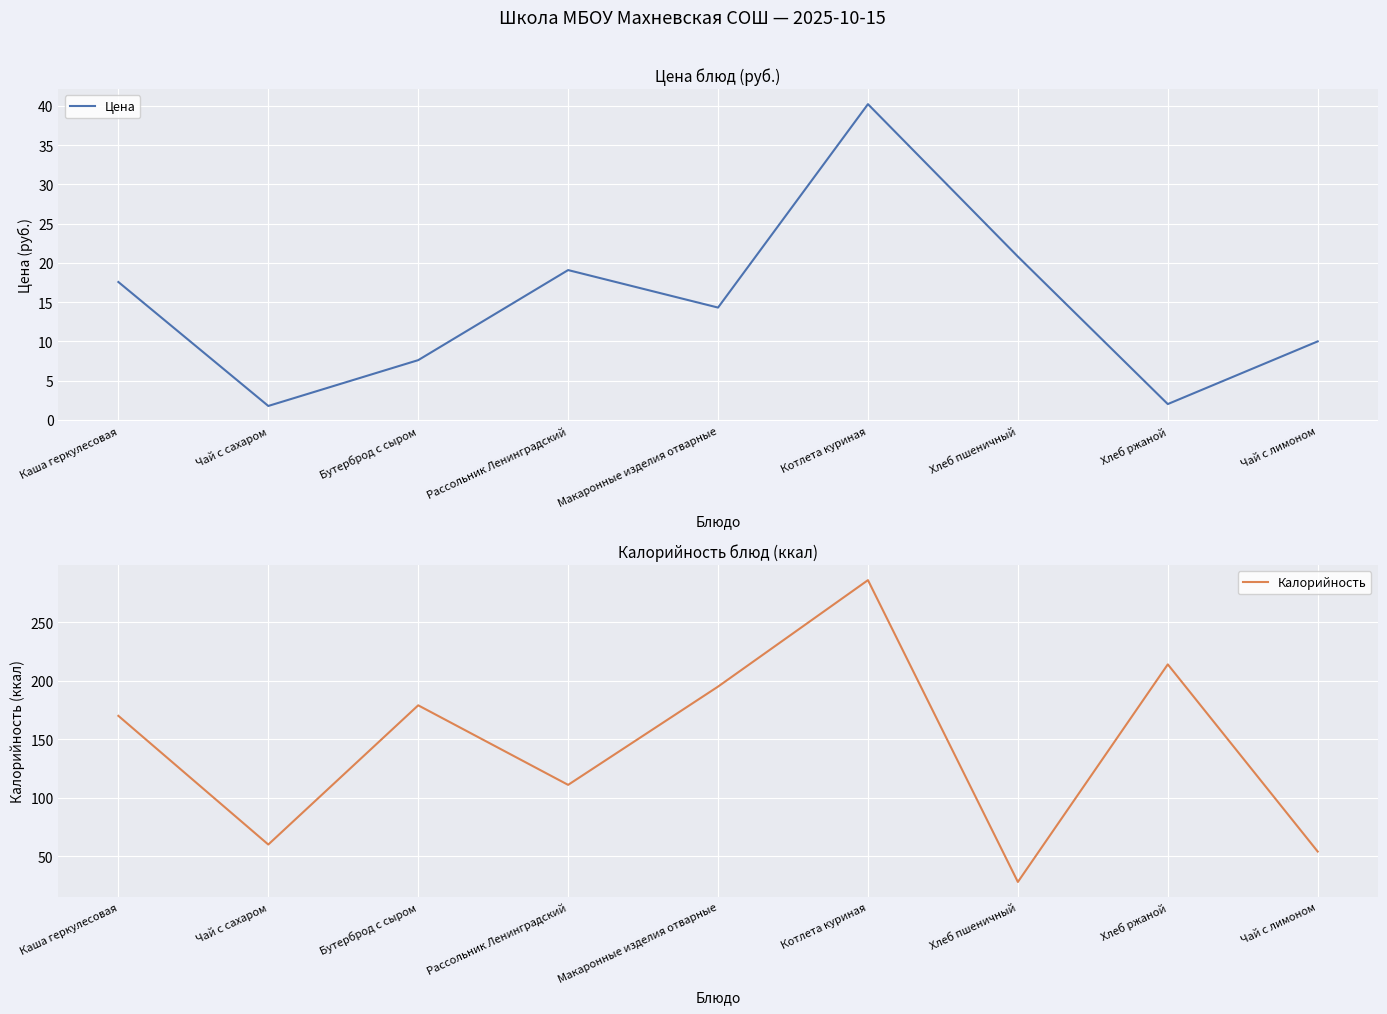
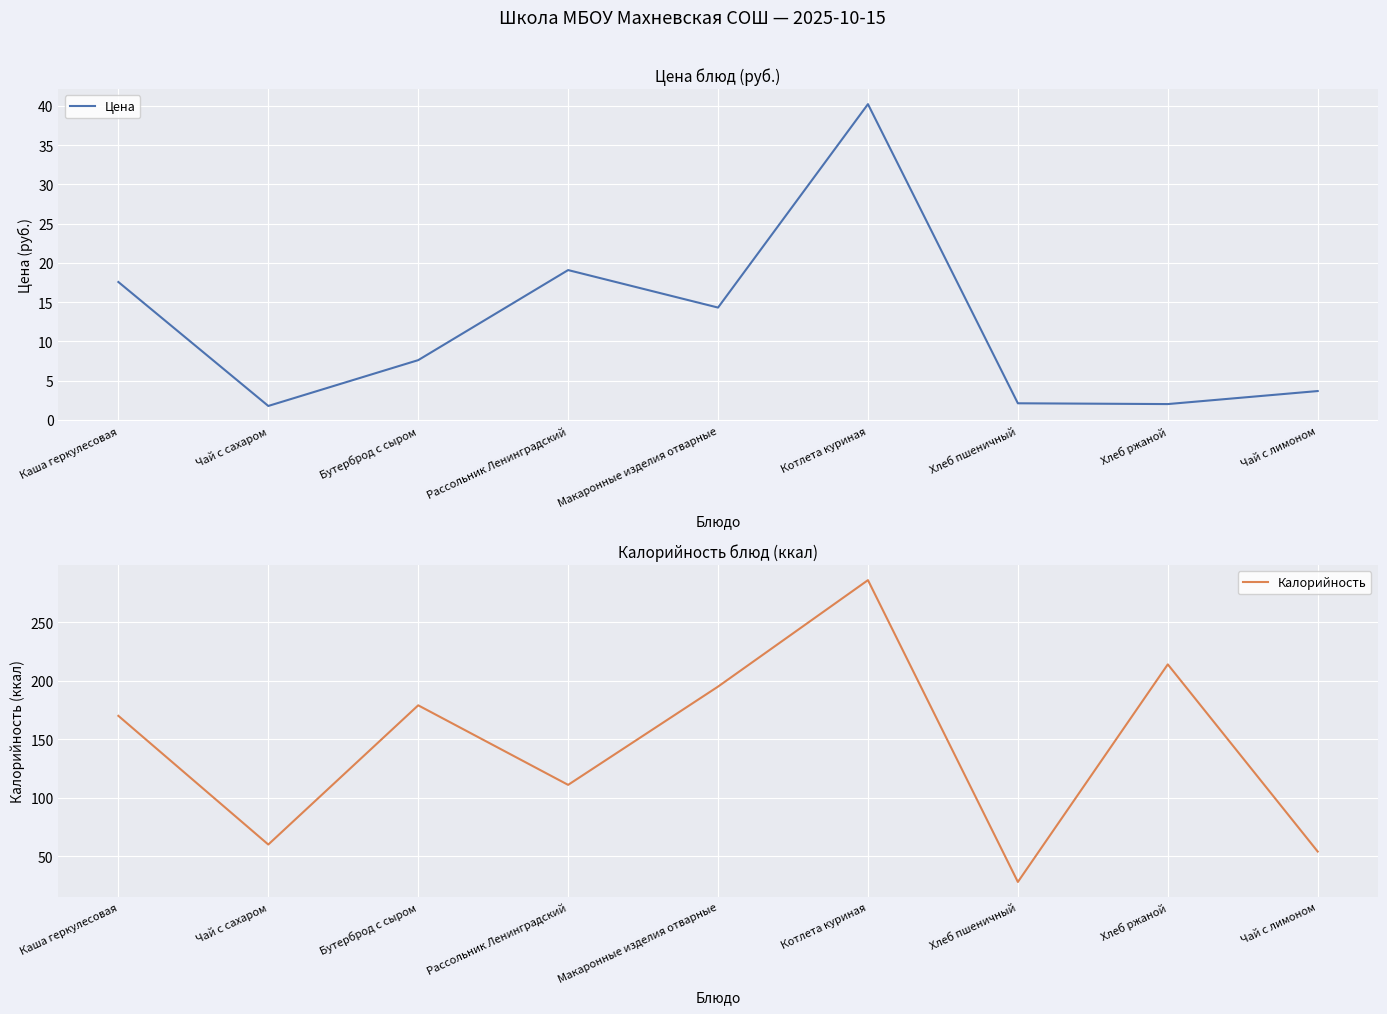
Цена блюд (руб.), Хлеб пшеничный: 21 -> 2
Цена блюд (руб.), Чай с лимоном: 10 -> 4
